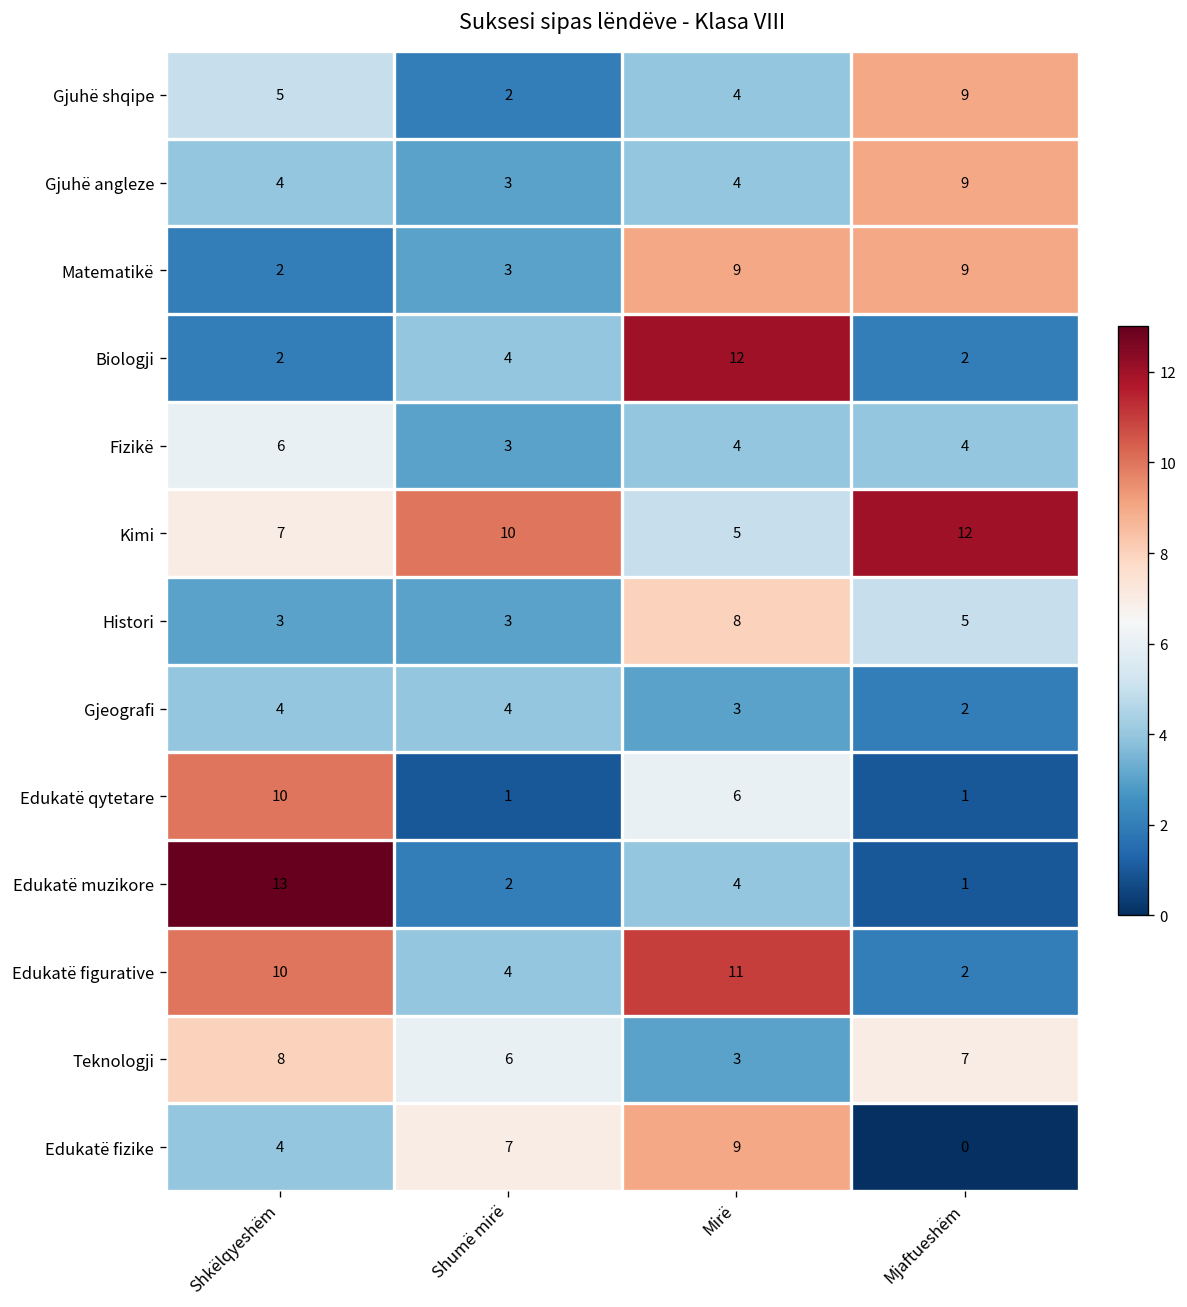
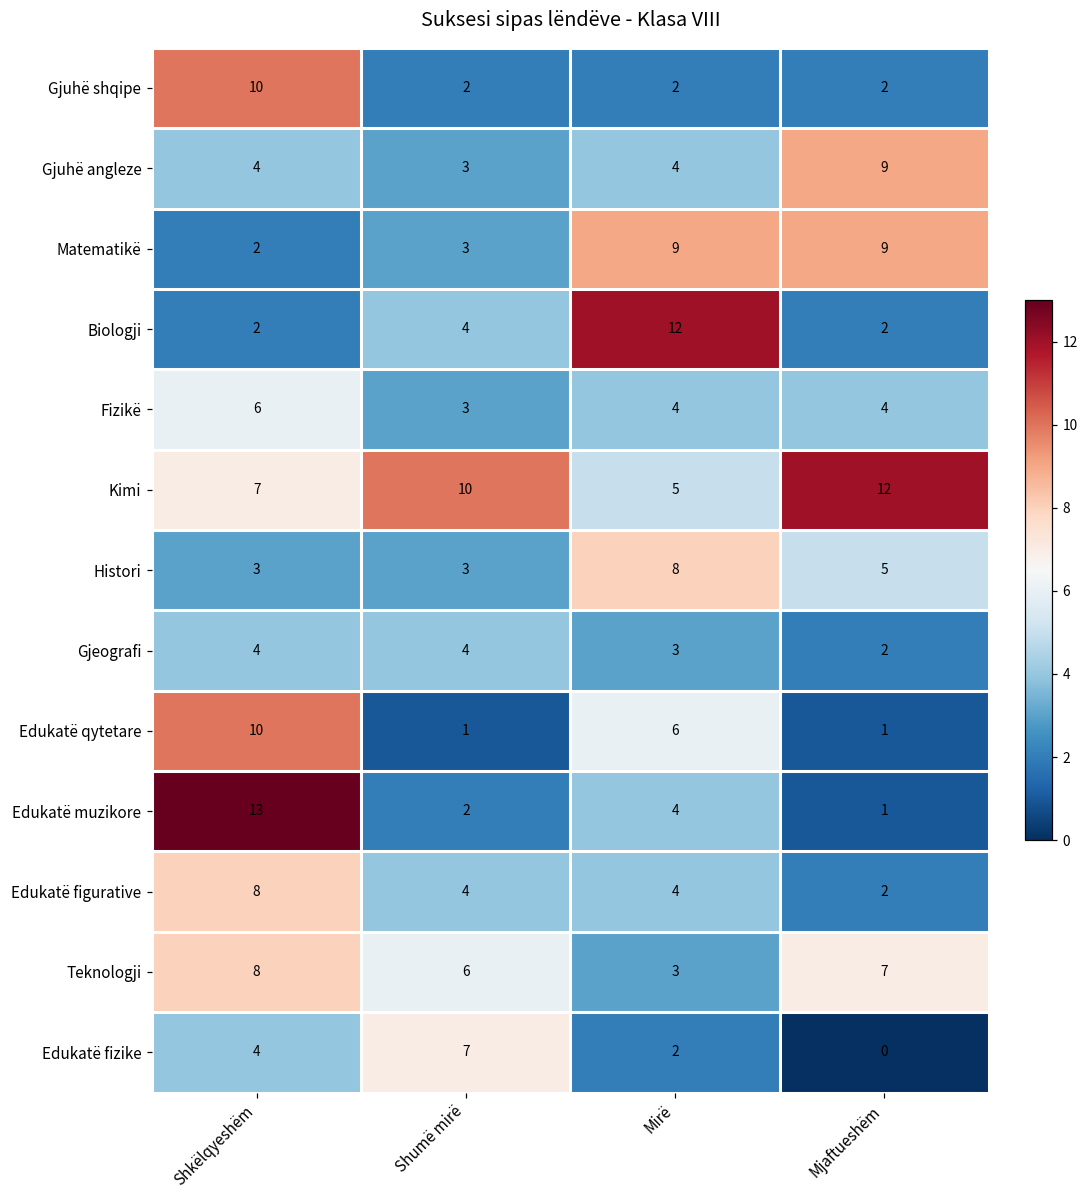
Gjuhë shqipe, Shkëlqyeshëm: 5 -> 10
Gjuhë shqipe, Mirë: 4 -> 2
Gjuhë shqipe, Mjaftueshëm: 9 -> 2
Edukatë figurative, Shkëlqyeshëm: 10 -> 8
Edukatë figurative, Mirë: 11 -> 4
Edukatë fizike, Mirë: 9 -> 2
